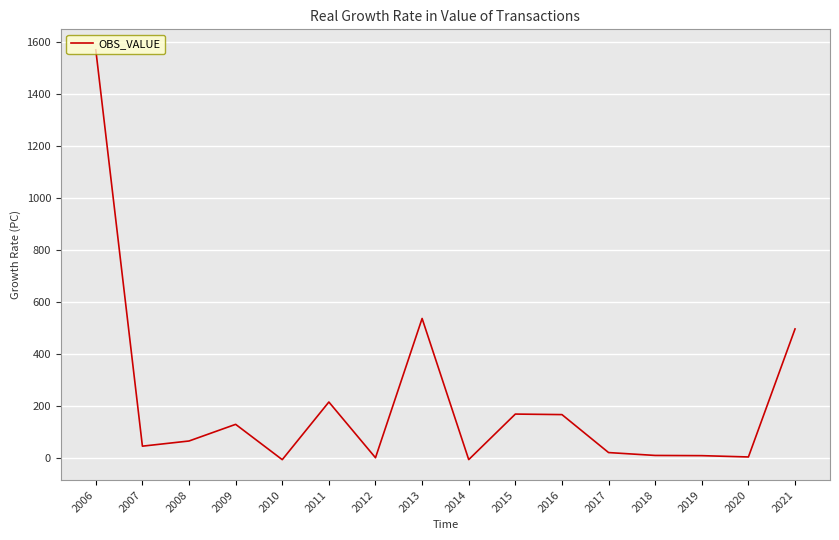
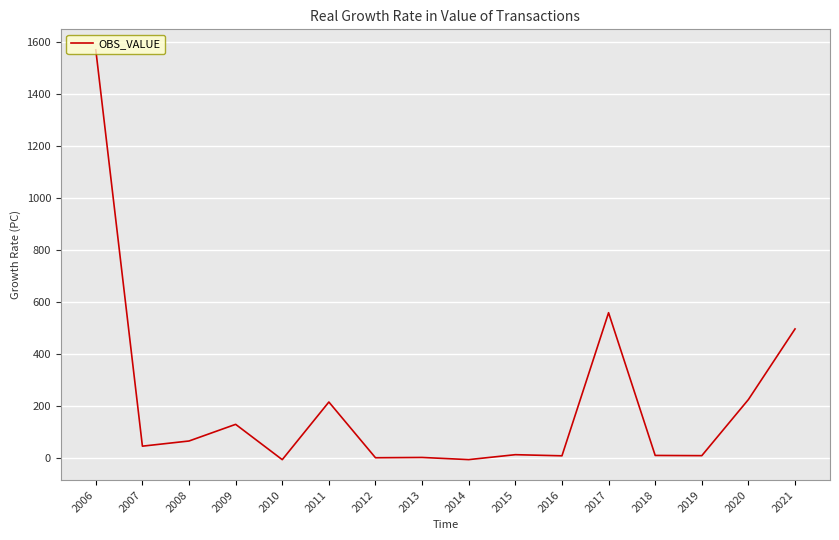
2013: 540 -> 0
2015: 170 -> 10
2016: 170 -> 10
2017: 20 -> 560
2020: 0 -> 220
